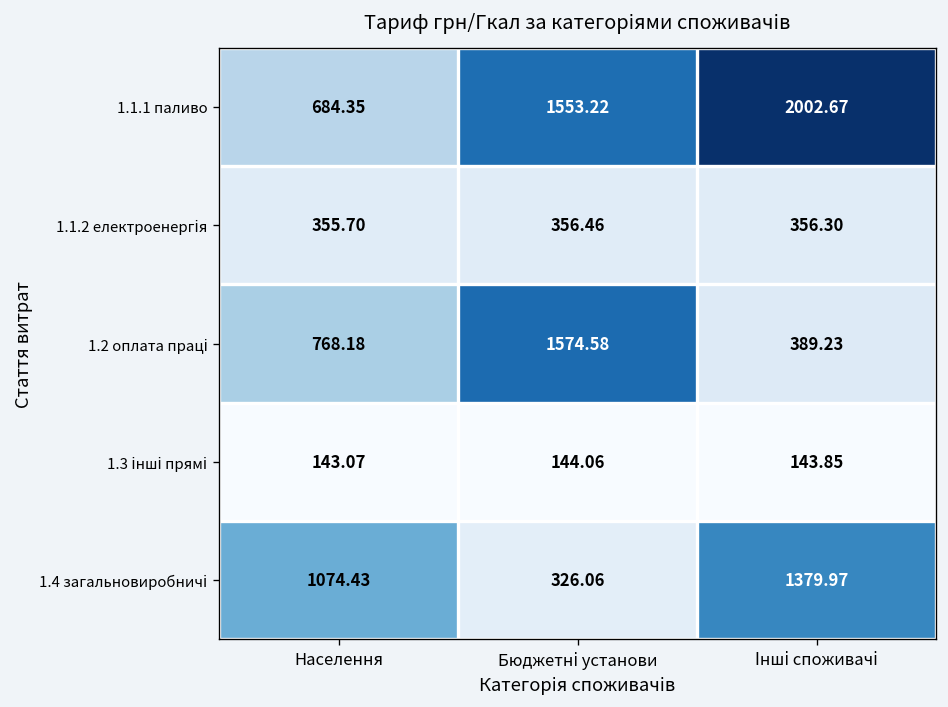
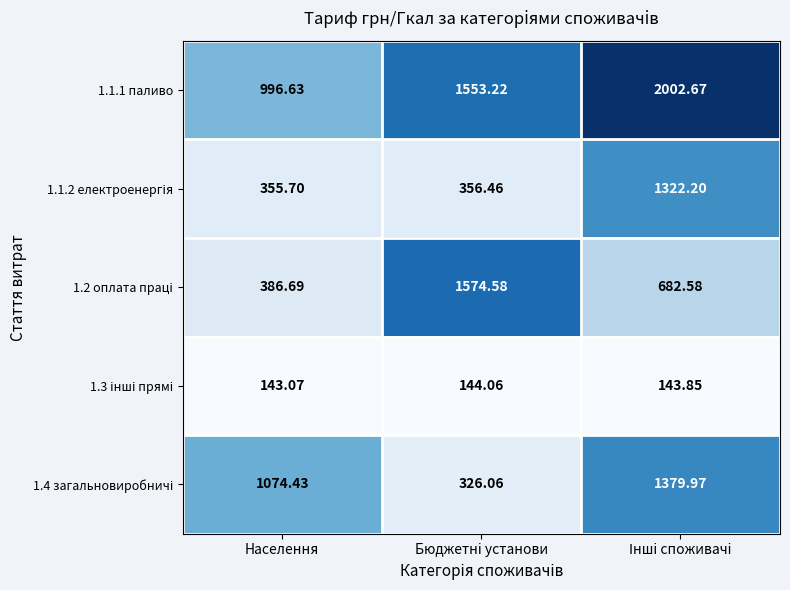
1.1.1 паливо, Населення: 684.35 -> 996.63
1.1.2 електроенергія, Інші споживачі: 356.30 -> 1322.20
1.2 оплата праці, Населення: 768.18 -> 386.69
1.2 оплата праці, Інші споживачі: 389.23 -> 682.58
